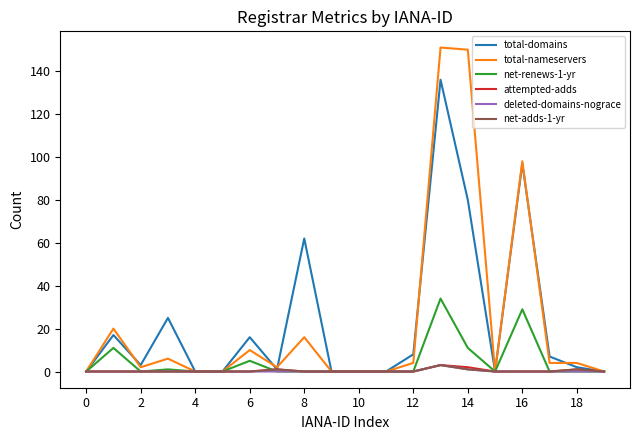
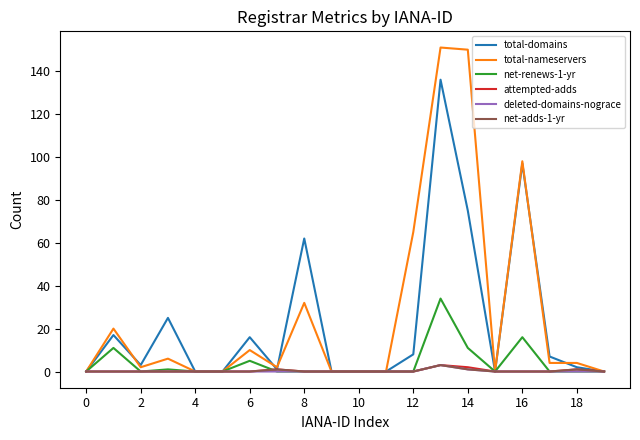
total-nameservers, 8: 16 -> 32
total-nameservers, 12: 4 -> 65
total-domains, 14: 80 -> 75
net-renews-1-yr, 16: 29 -> 16
